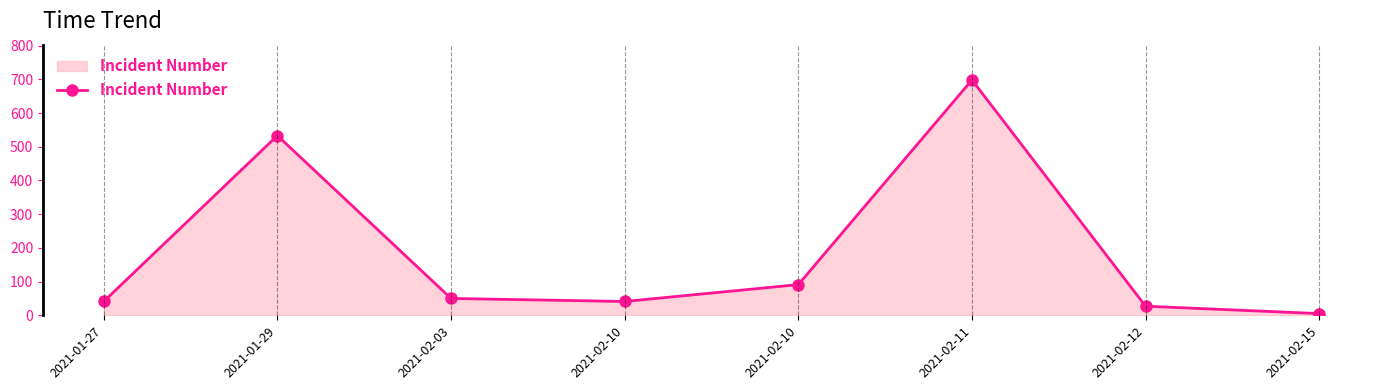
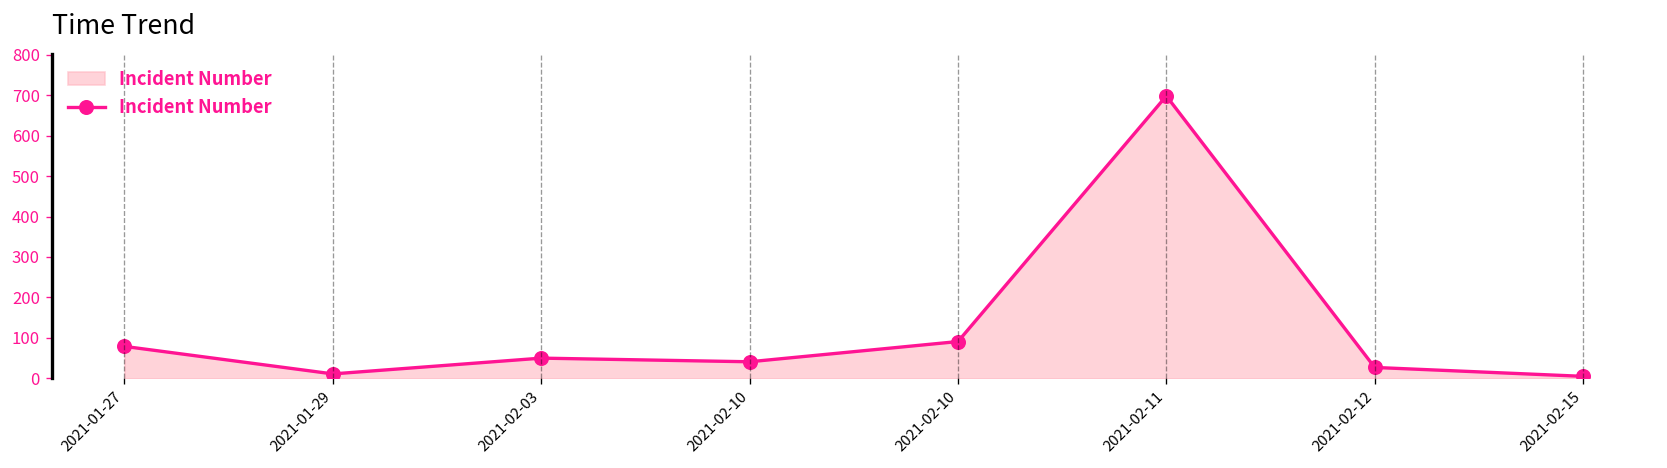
2021-01-27: 40 -> 80
2021-01-29: 530 -> 10
